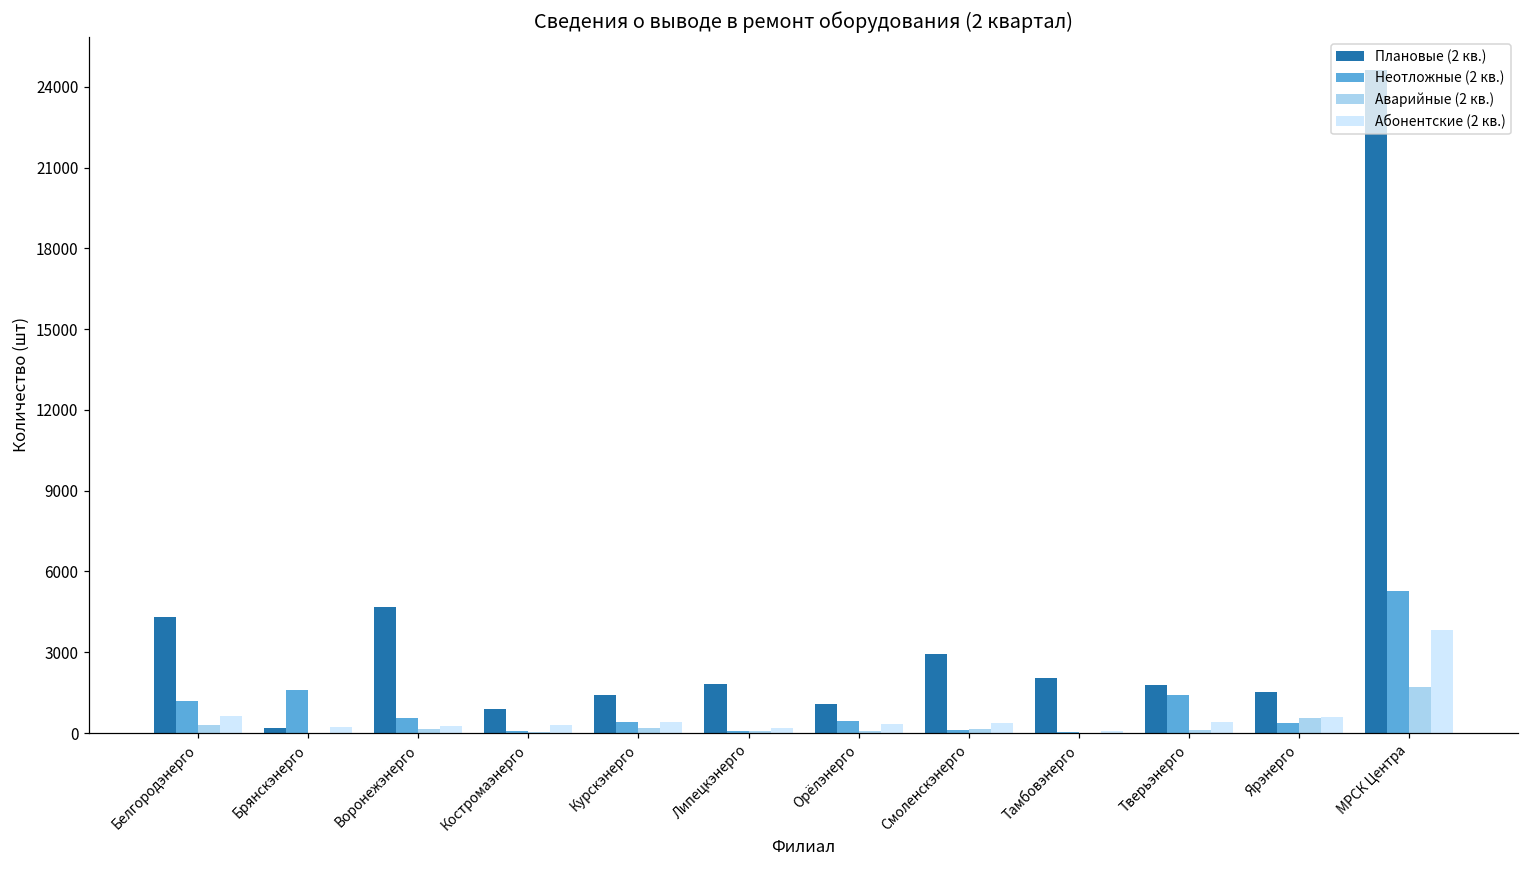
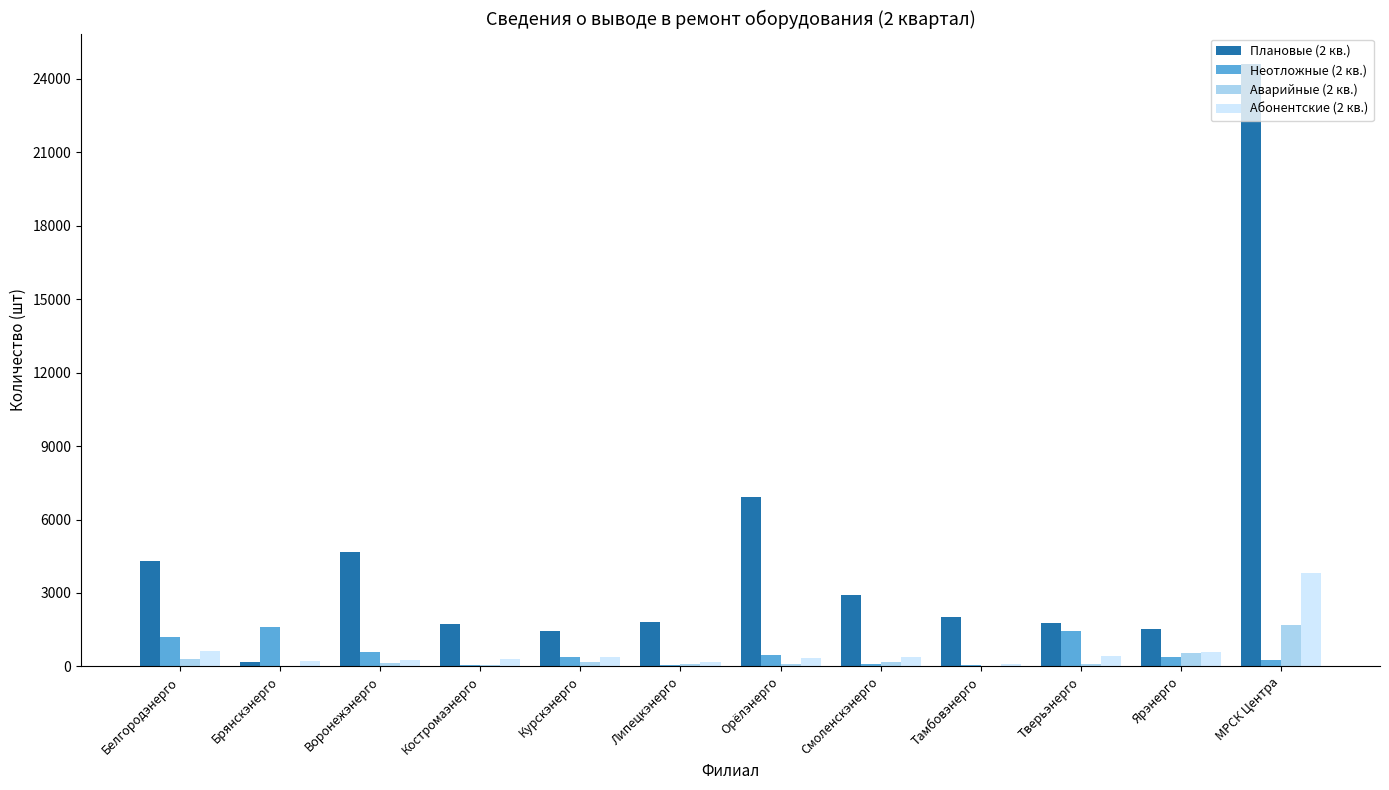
Плановые (2 кв.), Костромаэнерго: 900 -> 1700
Плановые (2 кв.), Орёлэнерго: 1100 -> 6900
Неотложные (2 кв.), МРСК Центра: 5300 -> 300
